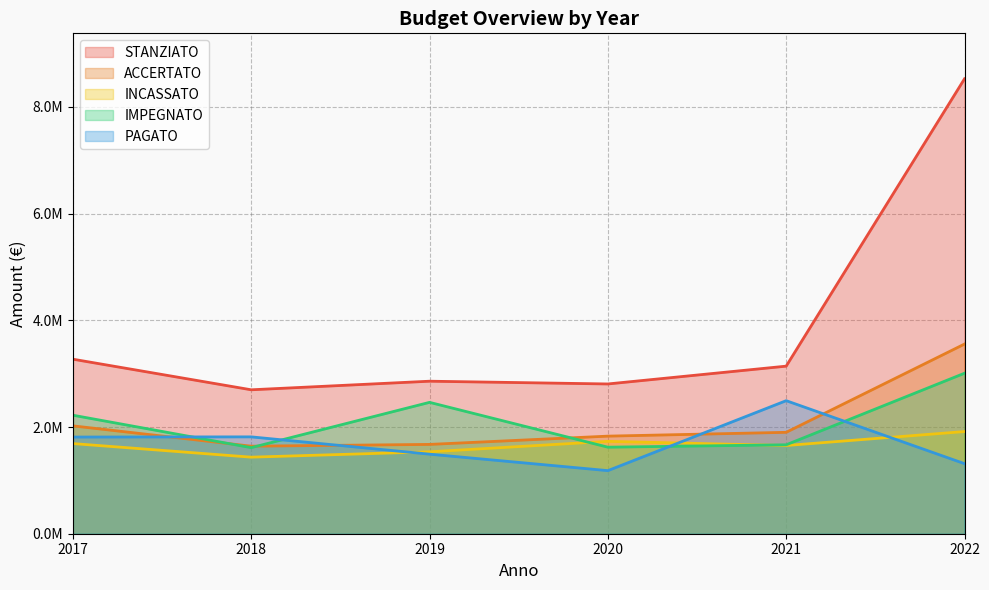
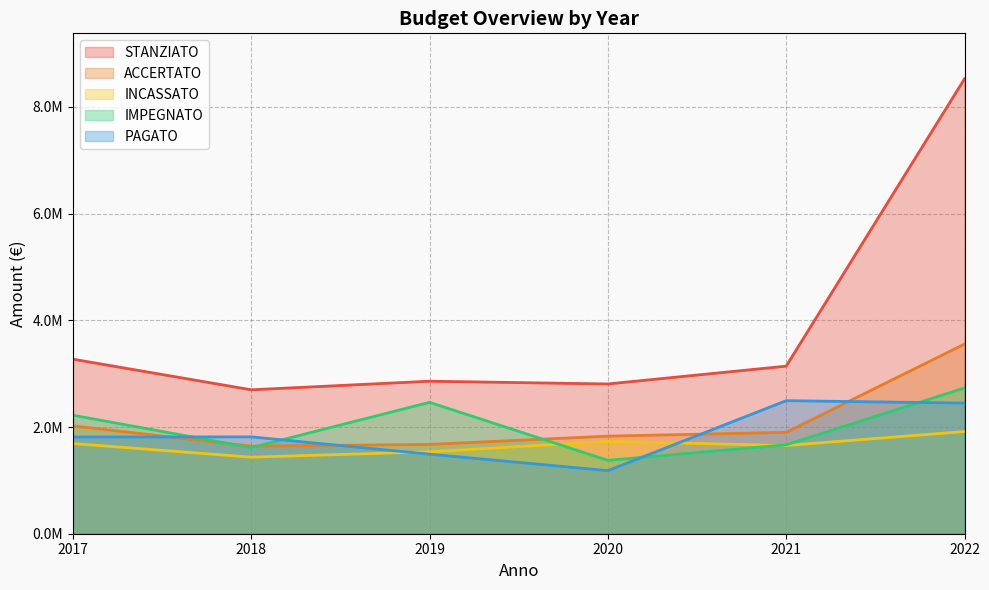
IMPEGNATO, 2020: 1600000 -> 1400000
IMPEGNATO, 2022: 3000000 -> 2700000
PAGATO, 2022: 1300000 -> 2400000
